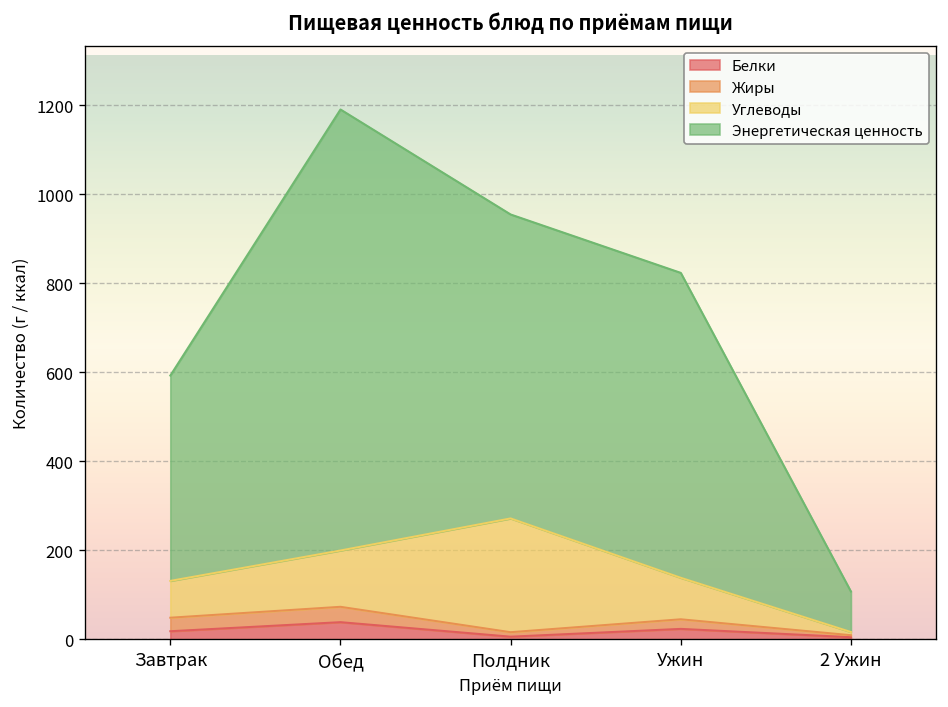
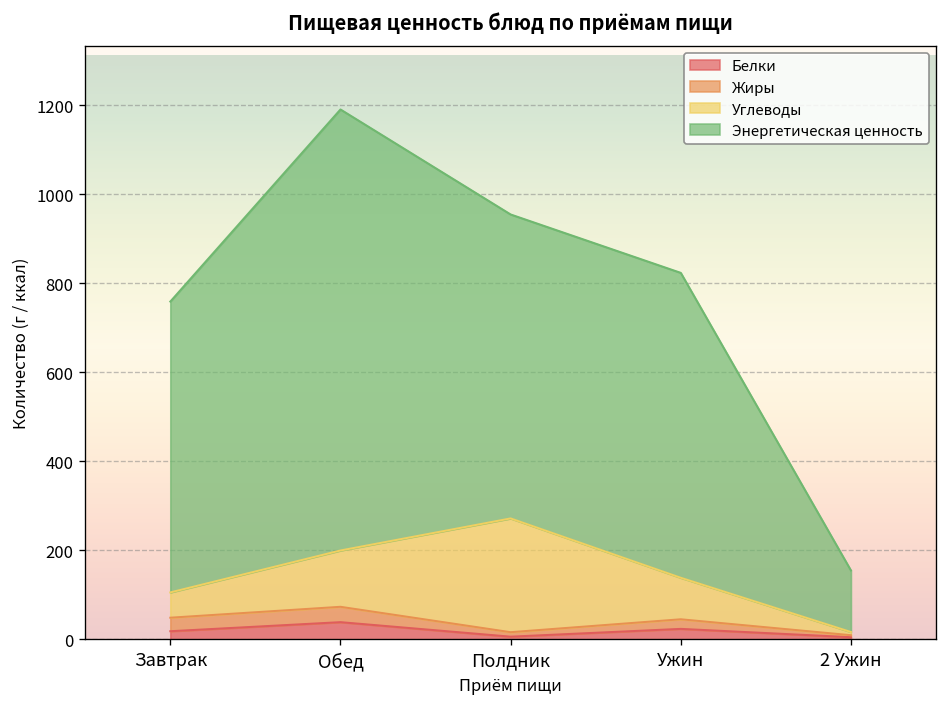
Углеводы, Завтрак: 80 -> 60
Энергетическая ценность, Завтрак: 460 -> 650
Энергетическая ценность, 2 Ужин: 90 -> 140
